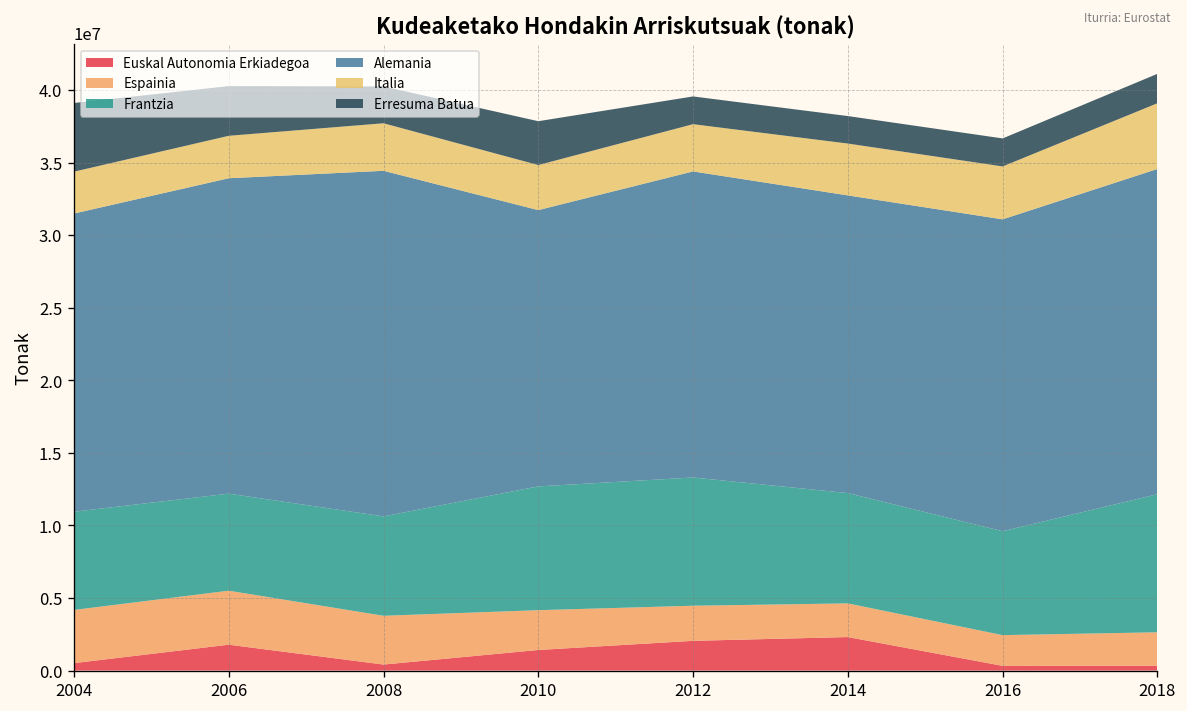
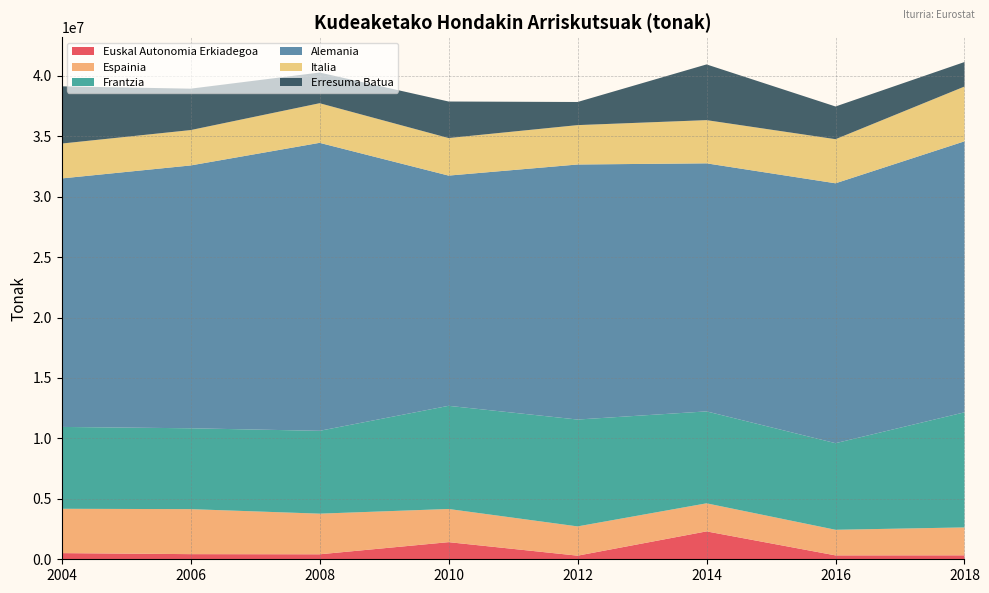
Euskal Autonomia Erkiadegoa, 2006: 1800000 -> 400000
Euskal Autonomia Erkiadegoa, 2012: 2000000 -> 300000
Erresuma Batua, 2014: 1900000 -> 4600000
Erresuma Batua, 2016: 1900000 -> 2700000
